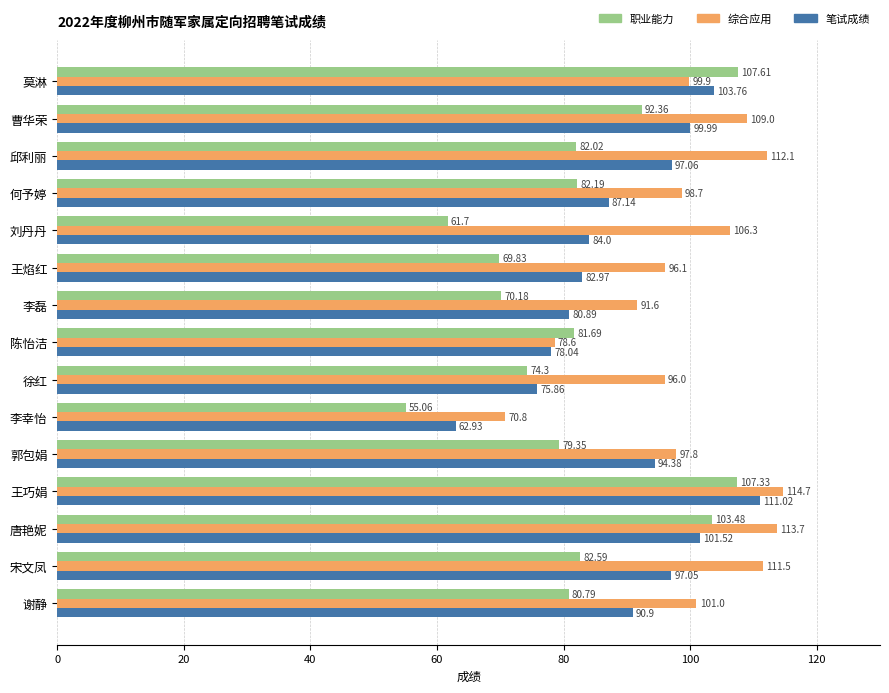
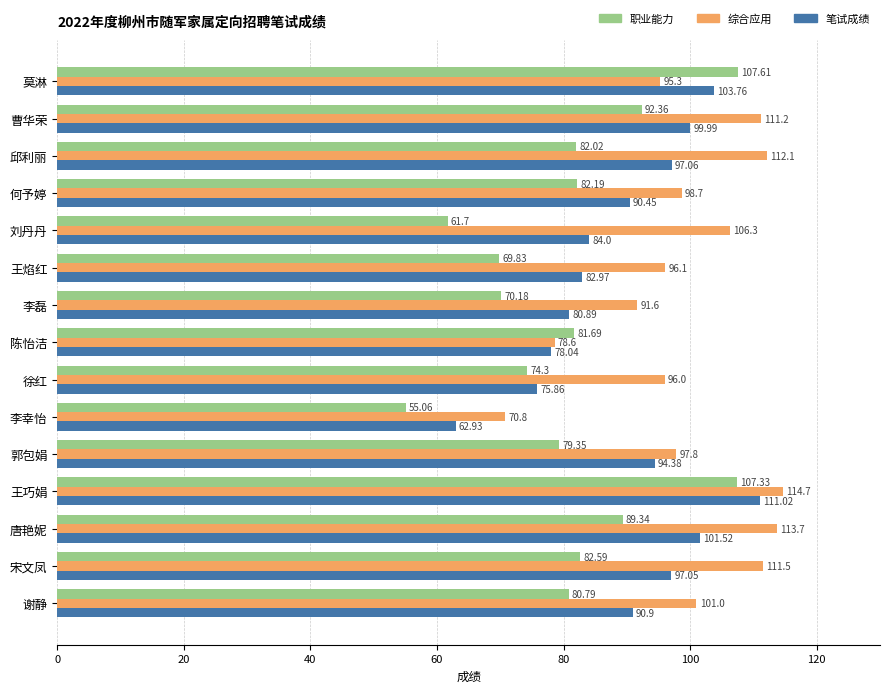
综合应用, 莫淋: 99.9 -> 95.3
综合应用, 曹华荣: 109.0 -> 111.2
笔试成绩, 何予婷: 87.14 -> 90.45
职业能力, 唐艳妮: 103.48 -> 89.34
